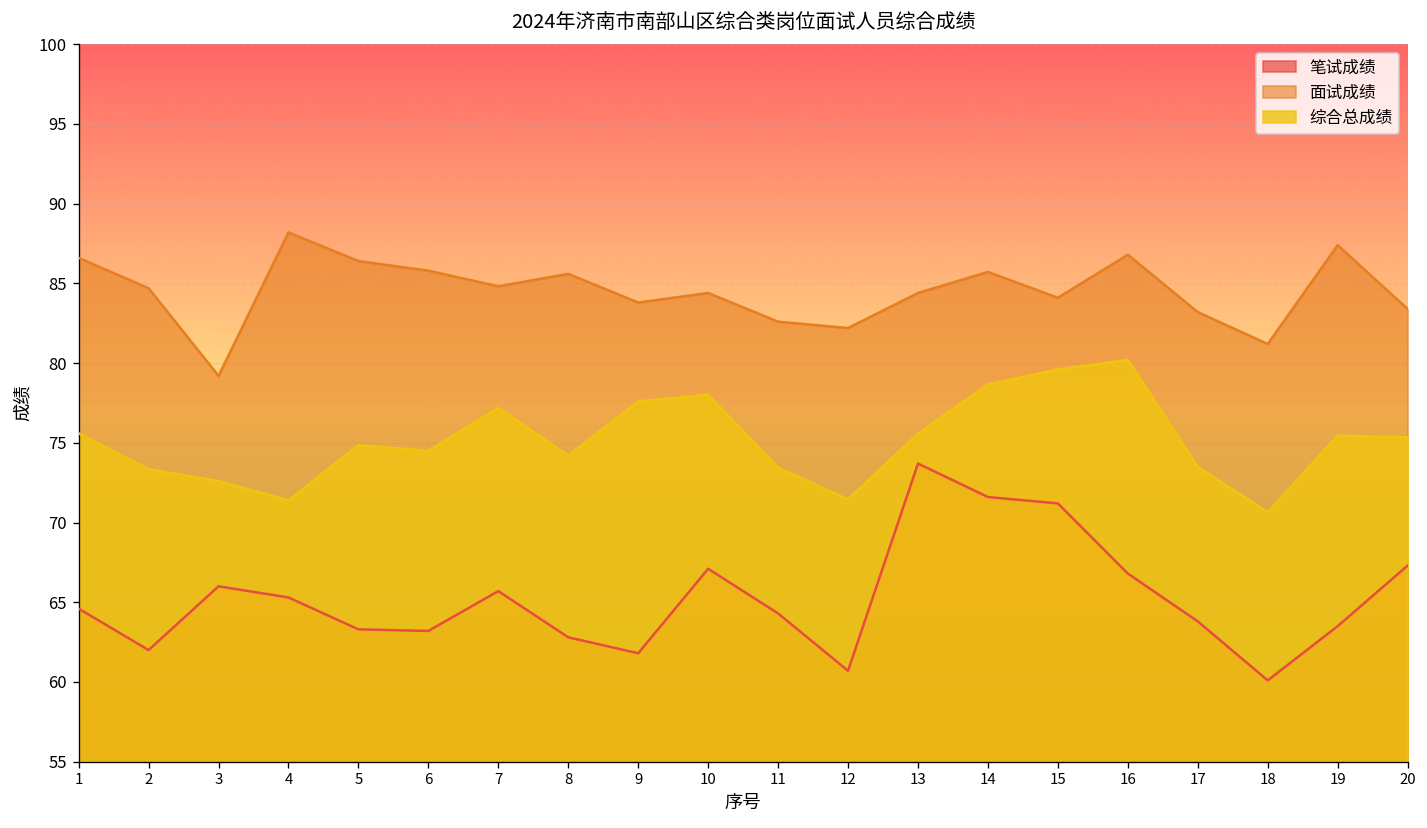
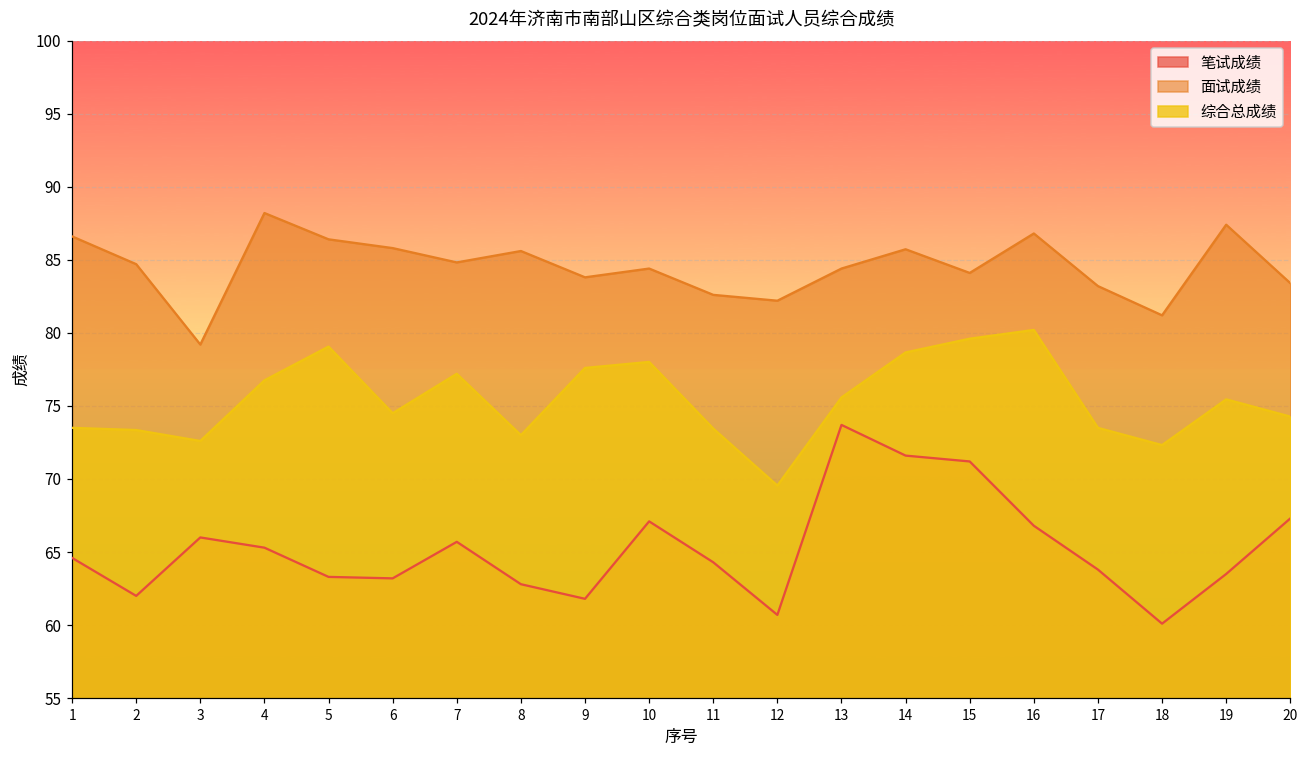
综合总成绩, 1: 75.6 -> 73.5
综合总成绩, 4: 71.4 -> 76.8
综合总成绩, 5: 74.9 -> 79.1
综合总成绩, 8: 74.2 -> 73.0
综合总成绩, 12: 71.5 -> 69.6
综合总成绩, 18: 70.7 -> 72.3
综合总成绩, 20: 75.4 -> 74.3
